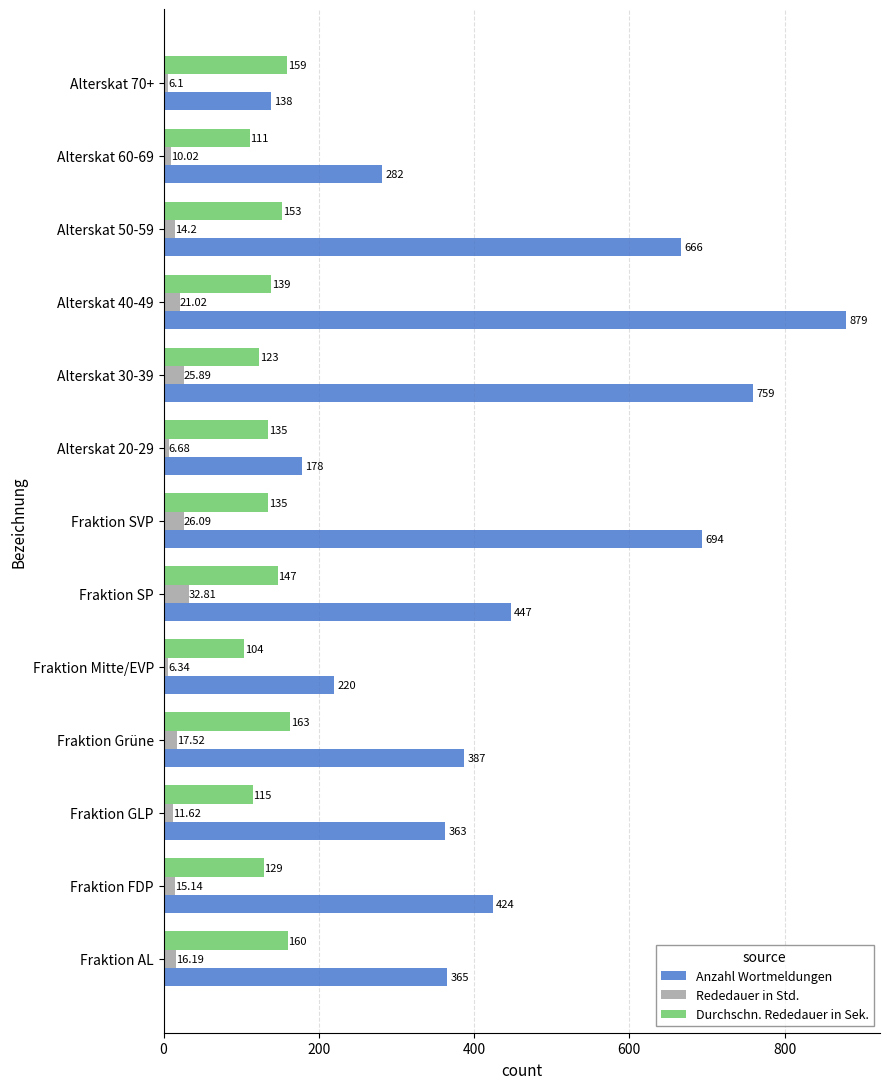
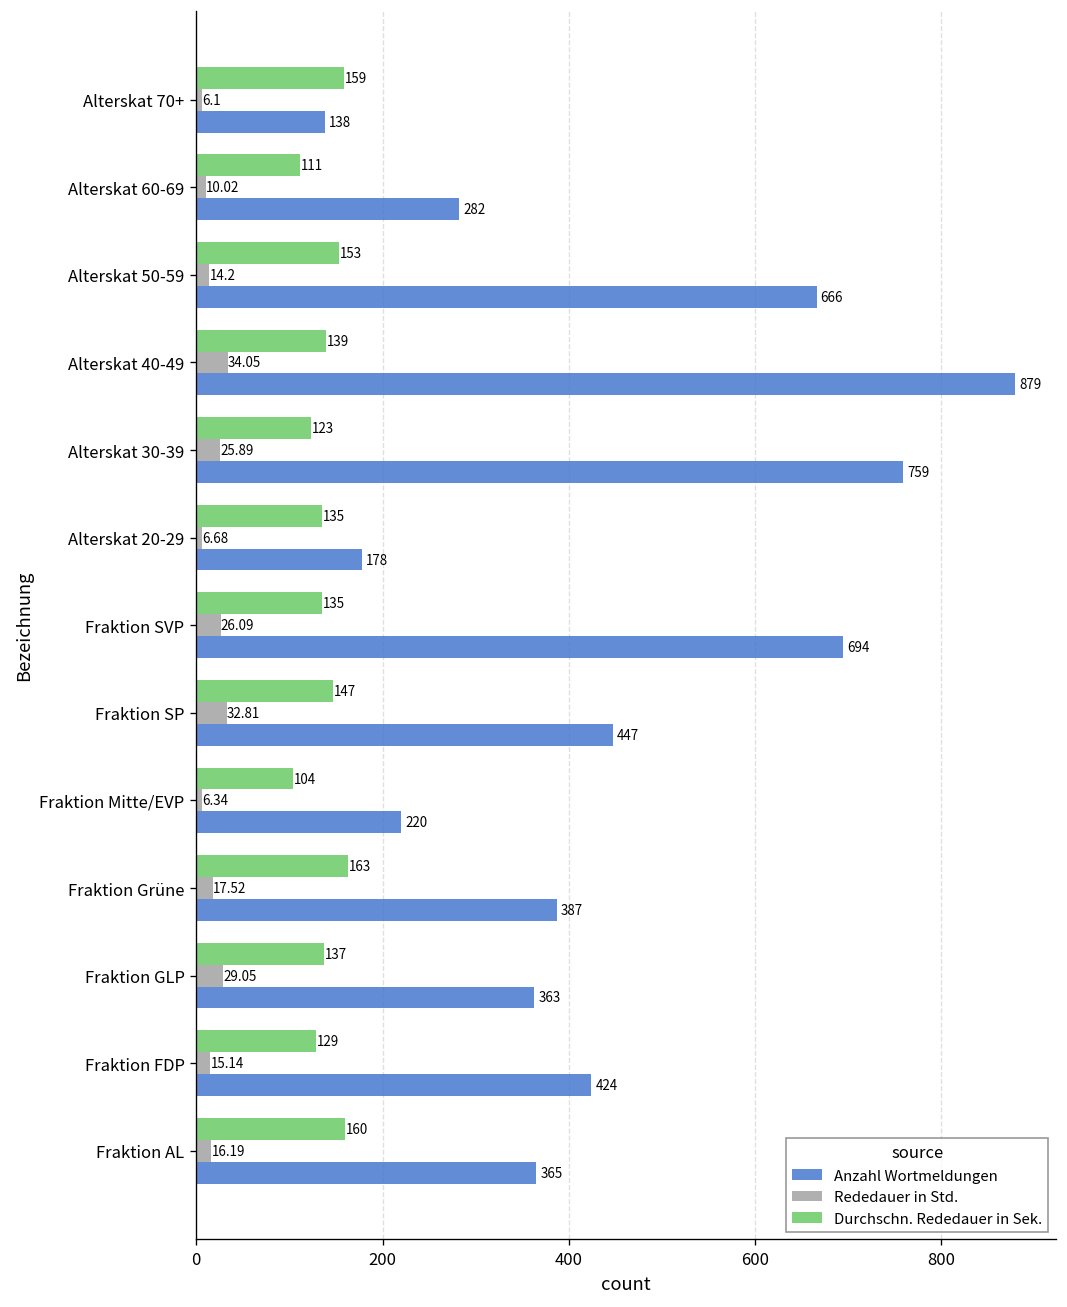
Rededauer in Std., Alterskat 40-49: 21.02 -> 34.05
Durchschn. Rededauer in Sek., Fraktion GLP: 115 -> 137
Rededauer in Std., Fraktion GLP: 11.62 -> 29.05
